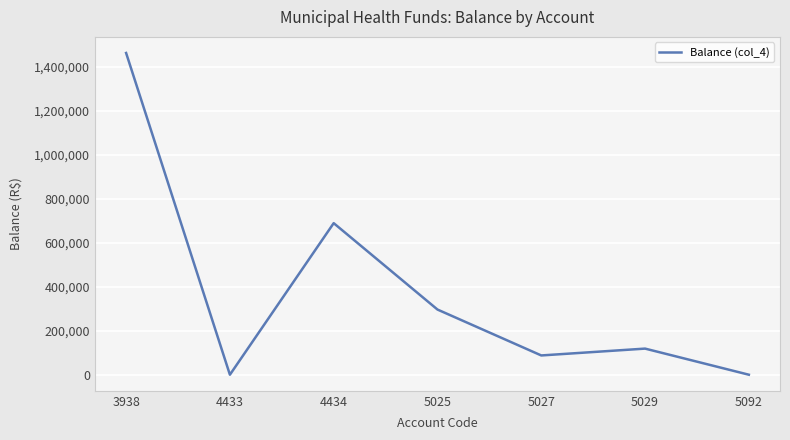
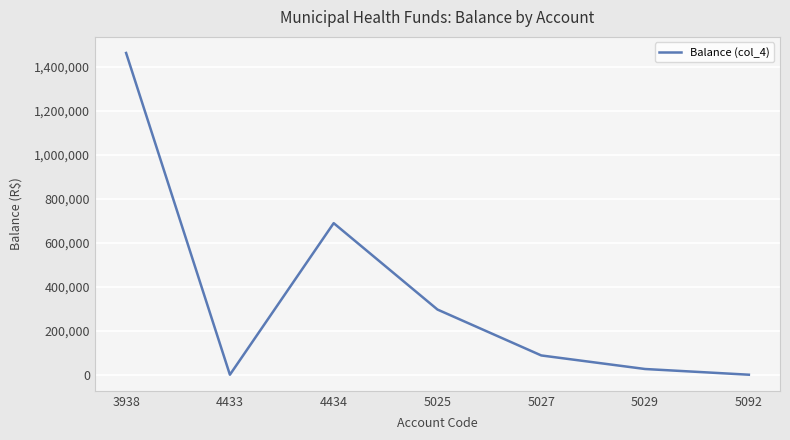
5029: 120,000 -> 30,000
